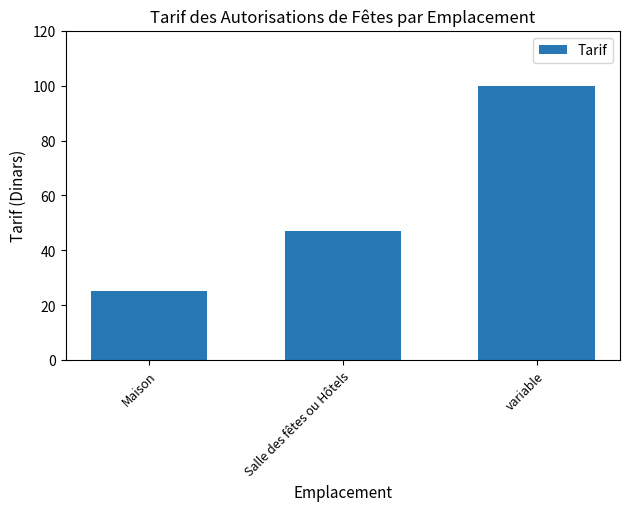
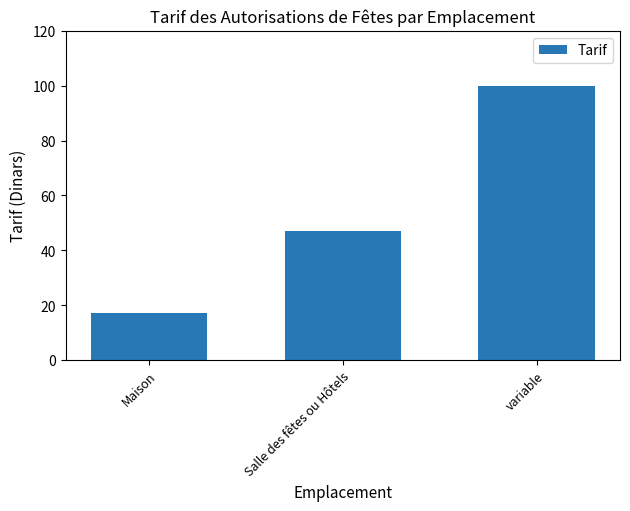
Maison: 25 -> 17
